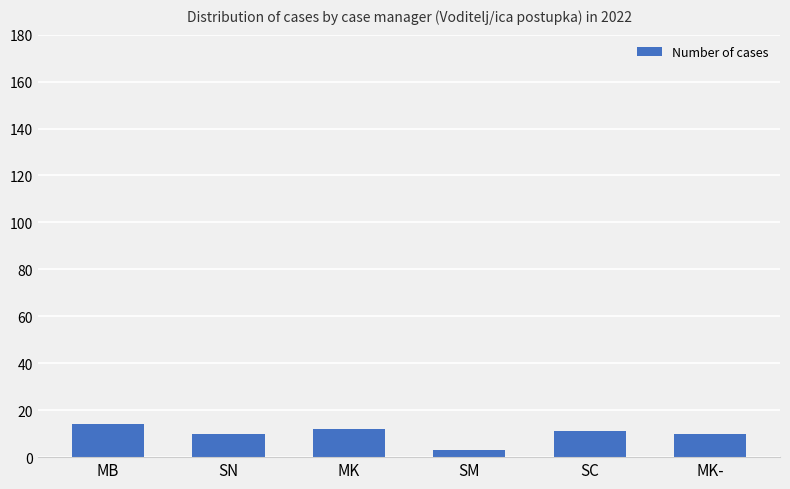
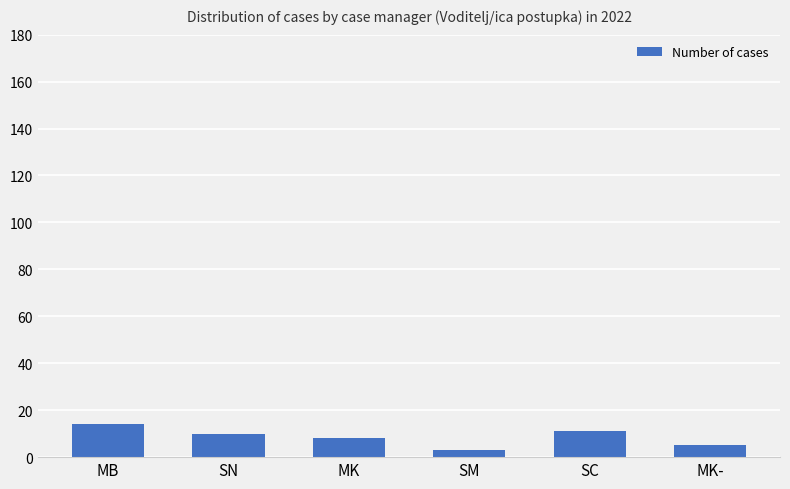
MK: 12 -> 8
MK-: 10 -> 5
